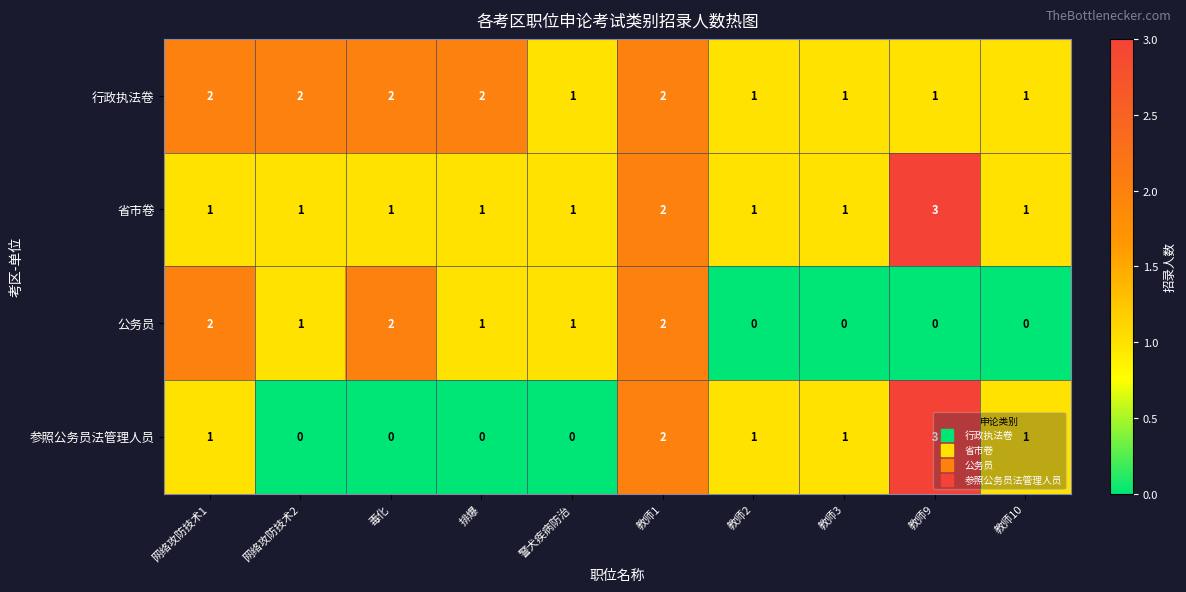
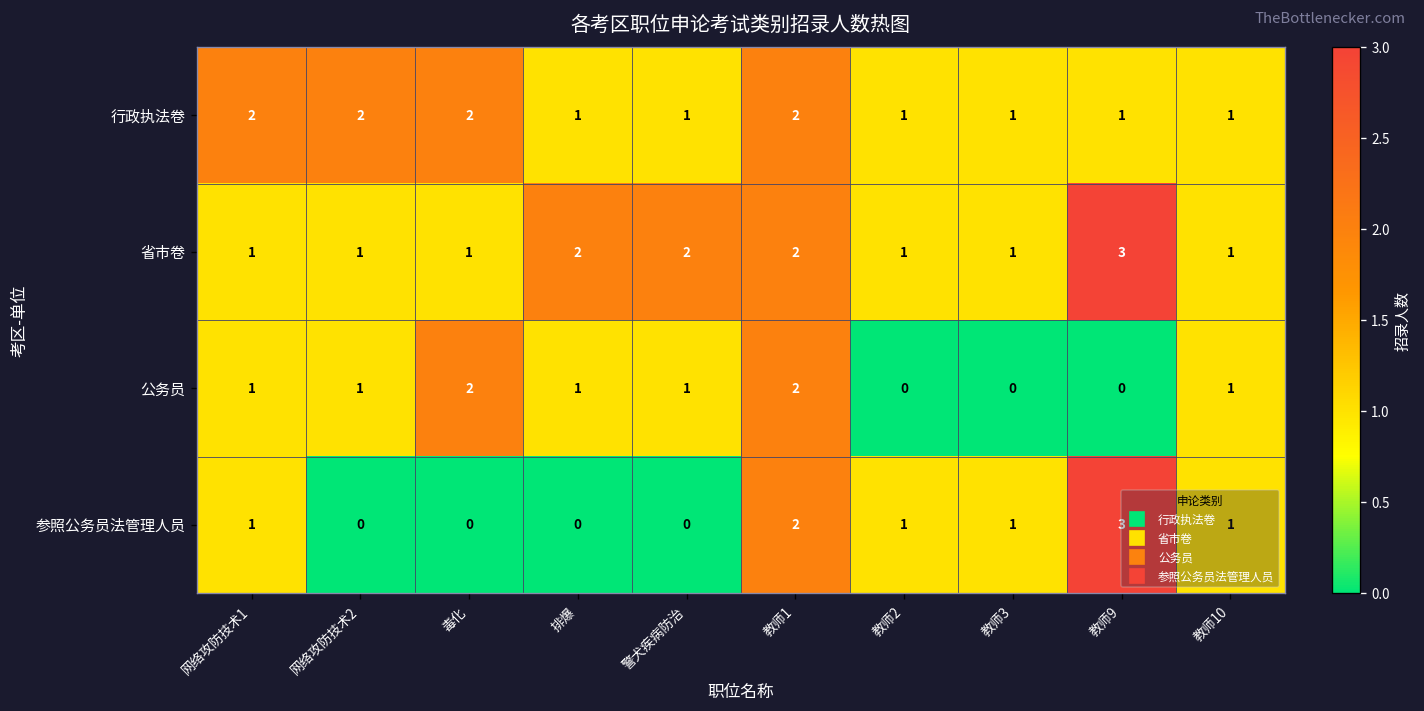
行政执法卷, 排爆: 2 -> 1
省市卷, 排爆: 1 -> 2
省市卷, 警犬疾病防治: 1 -> 2
公务员, 网络攻防技术1: 2 -> 1
公务员, 教师10: 0 -> 1
